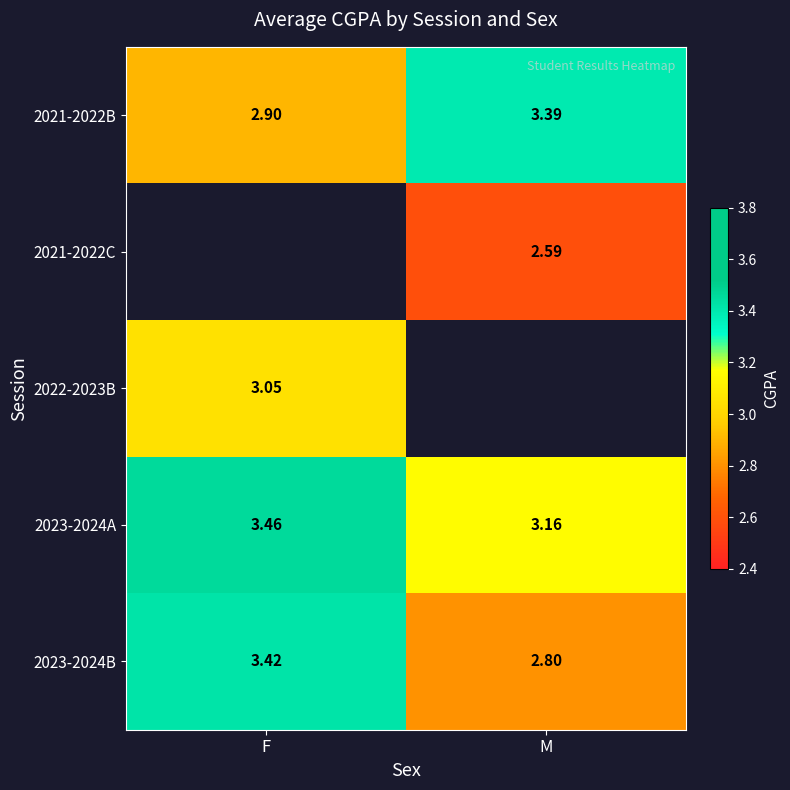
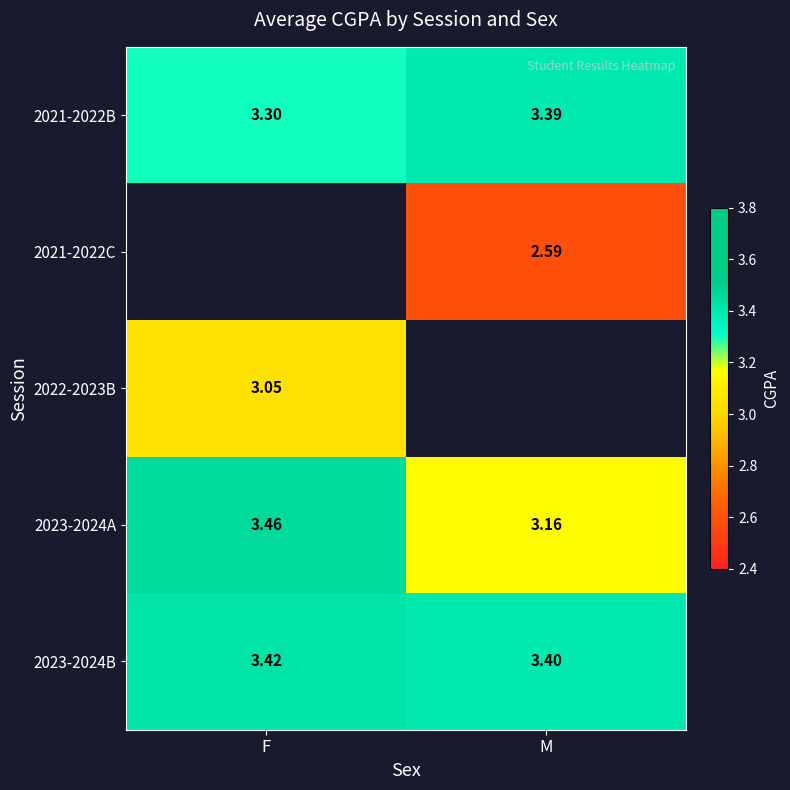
2021-2022B, F: 2.90 -> 3.30
2023-2024B, M: 2.80 -> 3.40
